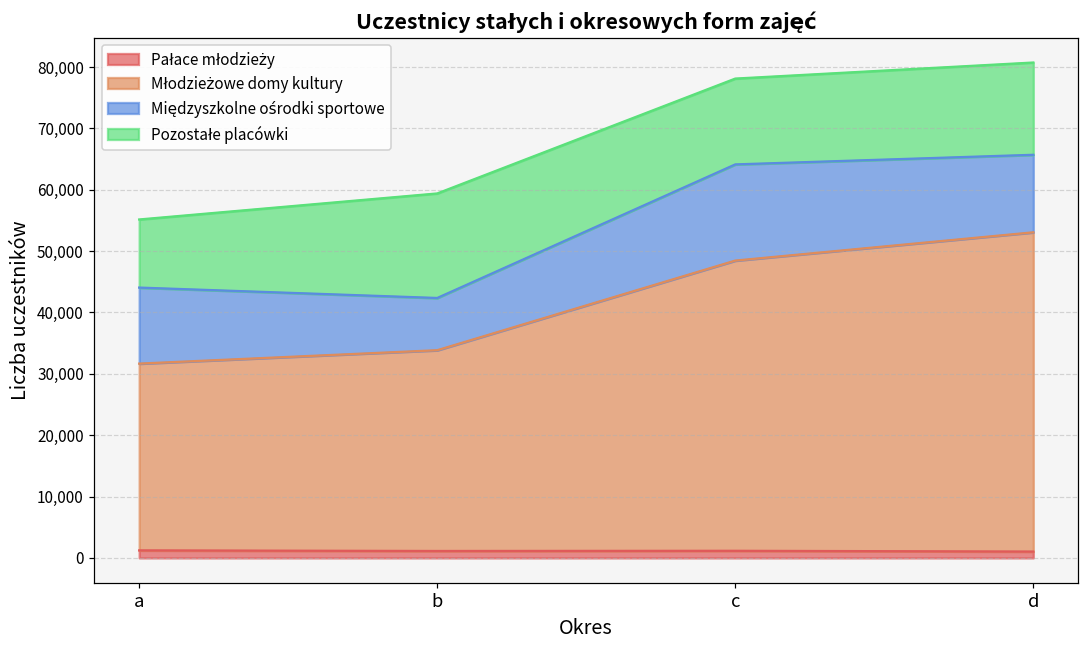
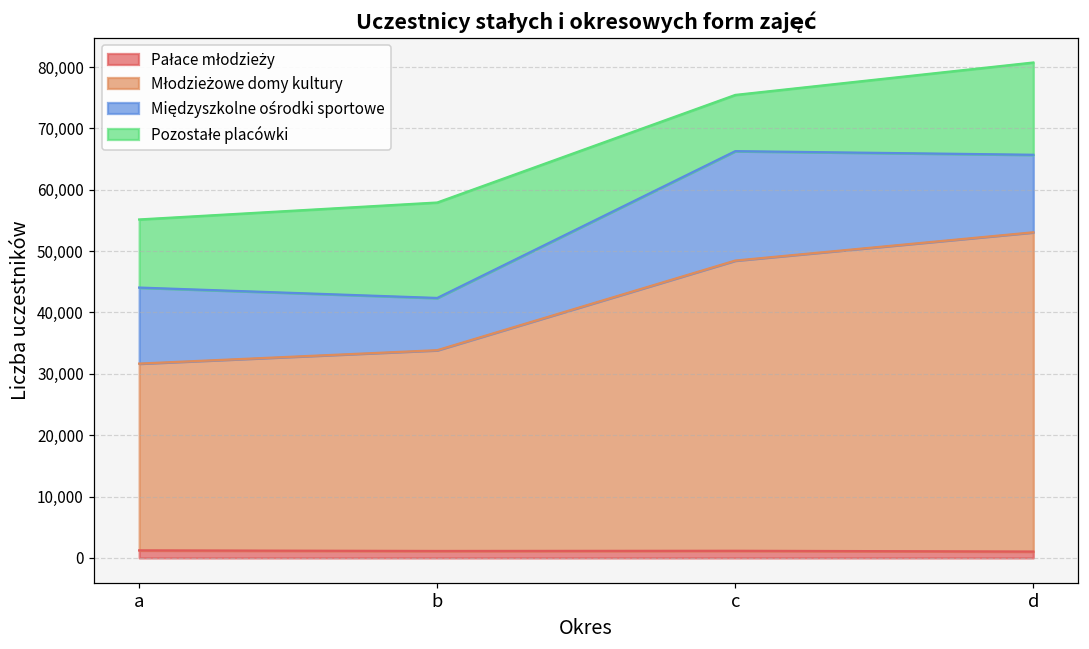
Pozostałe placówki, b: 17,000 -> 16,000
Międzyszkolne ośrodki sportowe, c: 16,000 -> 18,000
Pozostałe placówki, c: 14,000 -> 9,000
